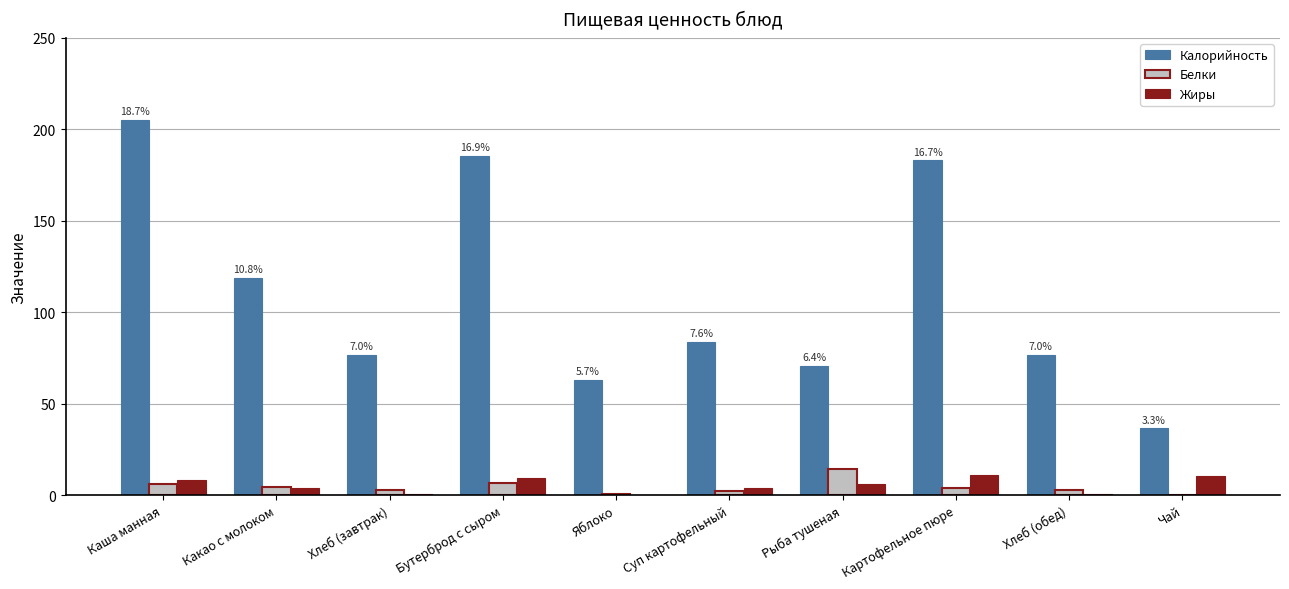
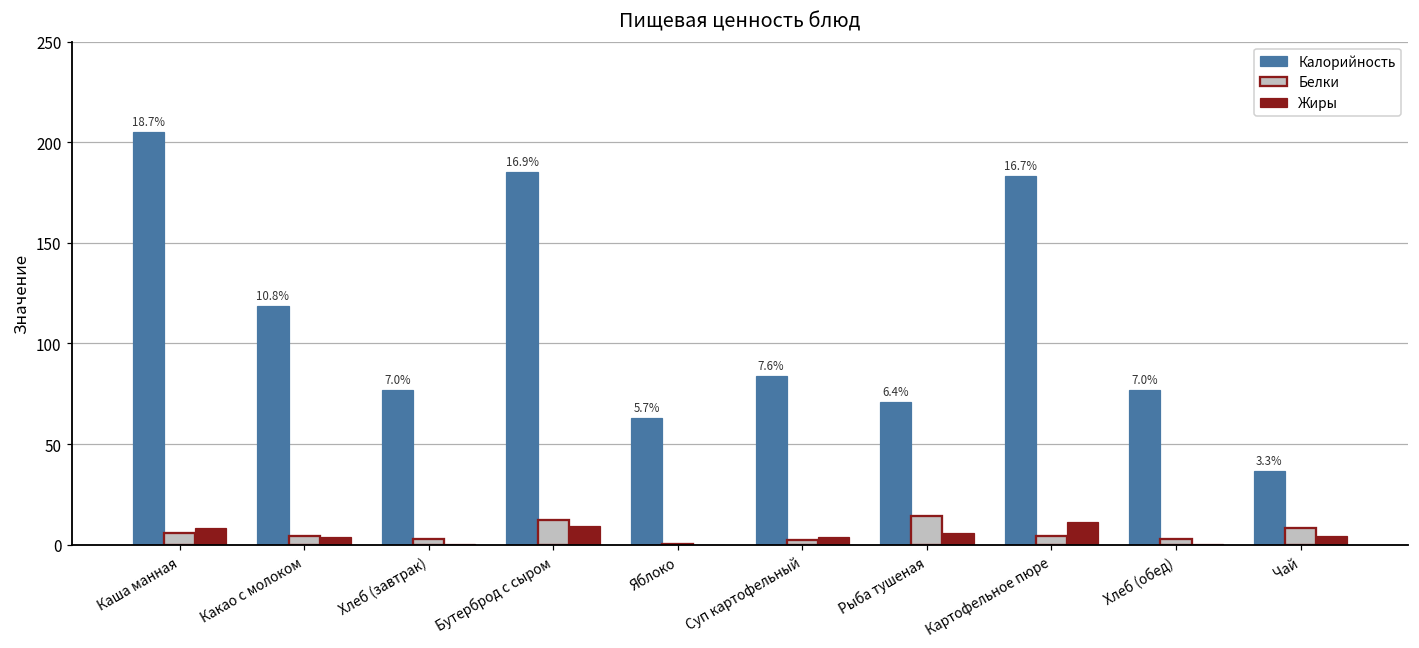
Белки, Бутерброд с сыром: 6 -> 12
Белки, Чай: 0 -> 8
Жиры, Чай: 10 -> 4
